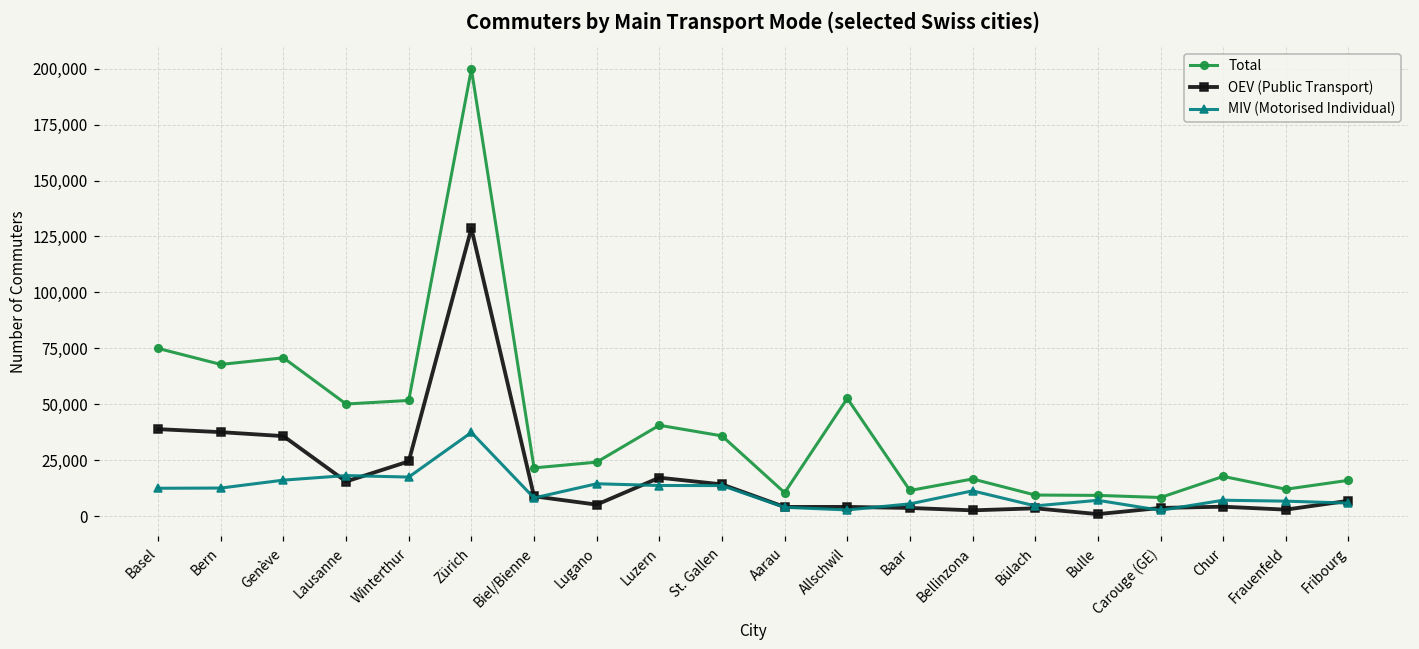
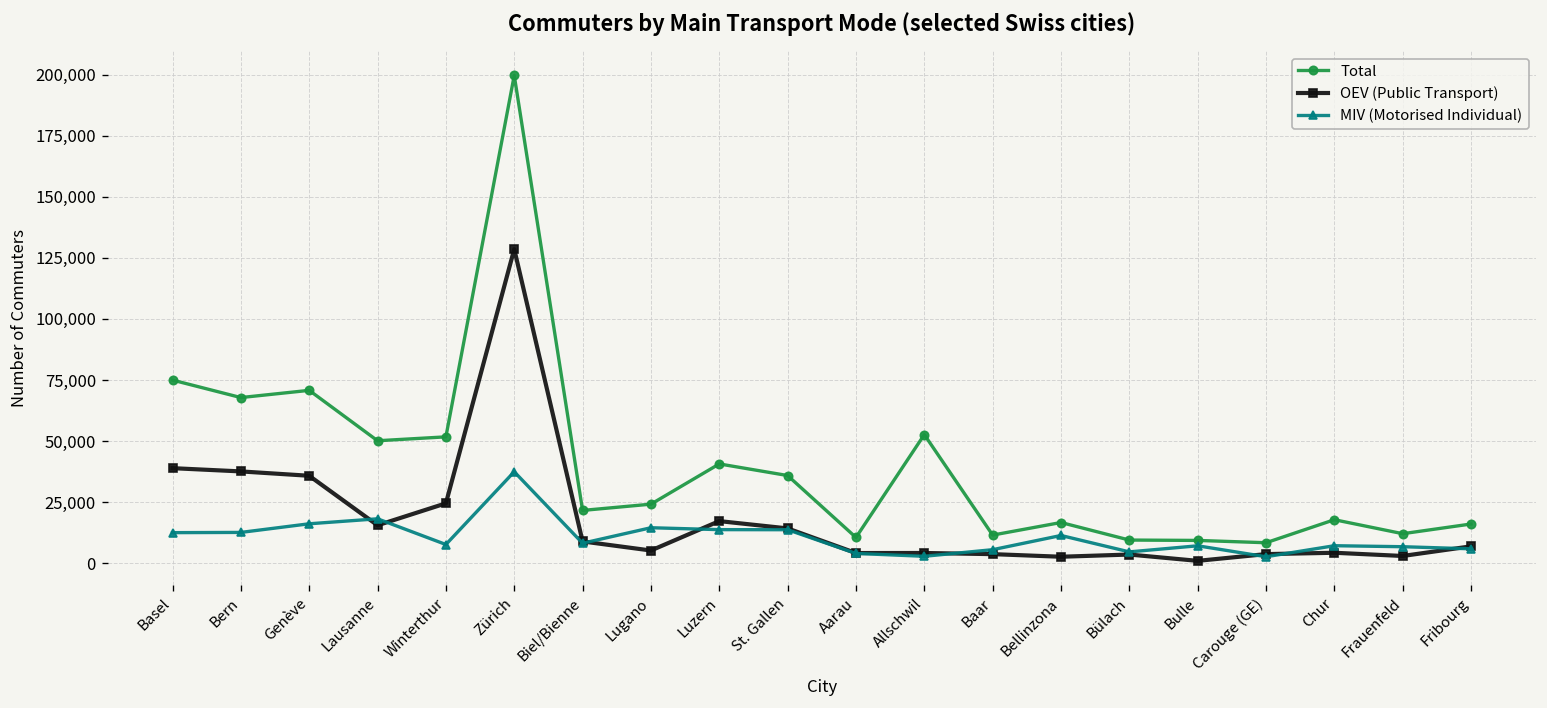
MIV (Motorised Individual), Winterthur: 17,000 -> 8,000
